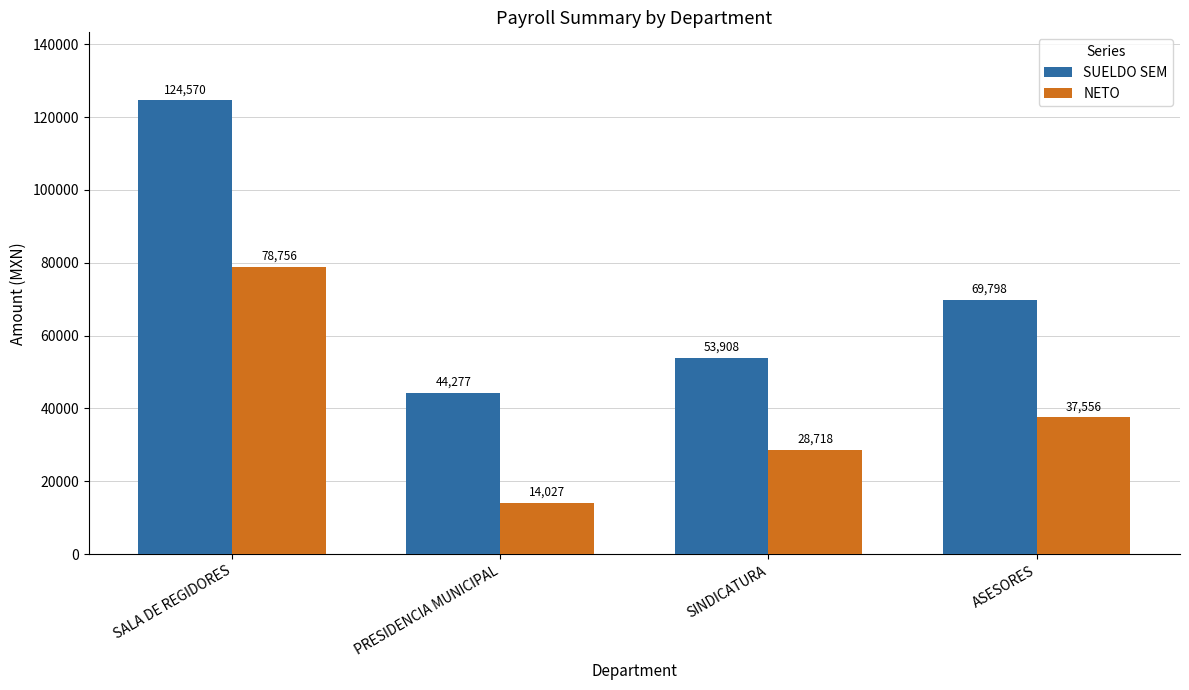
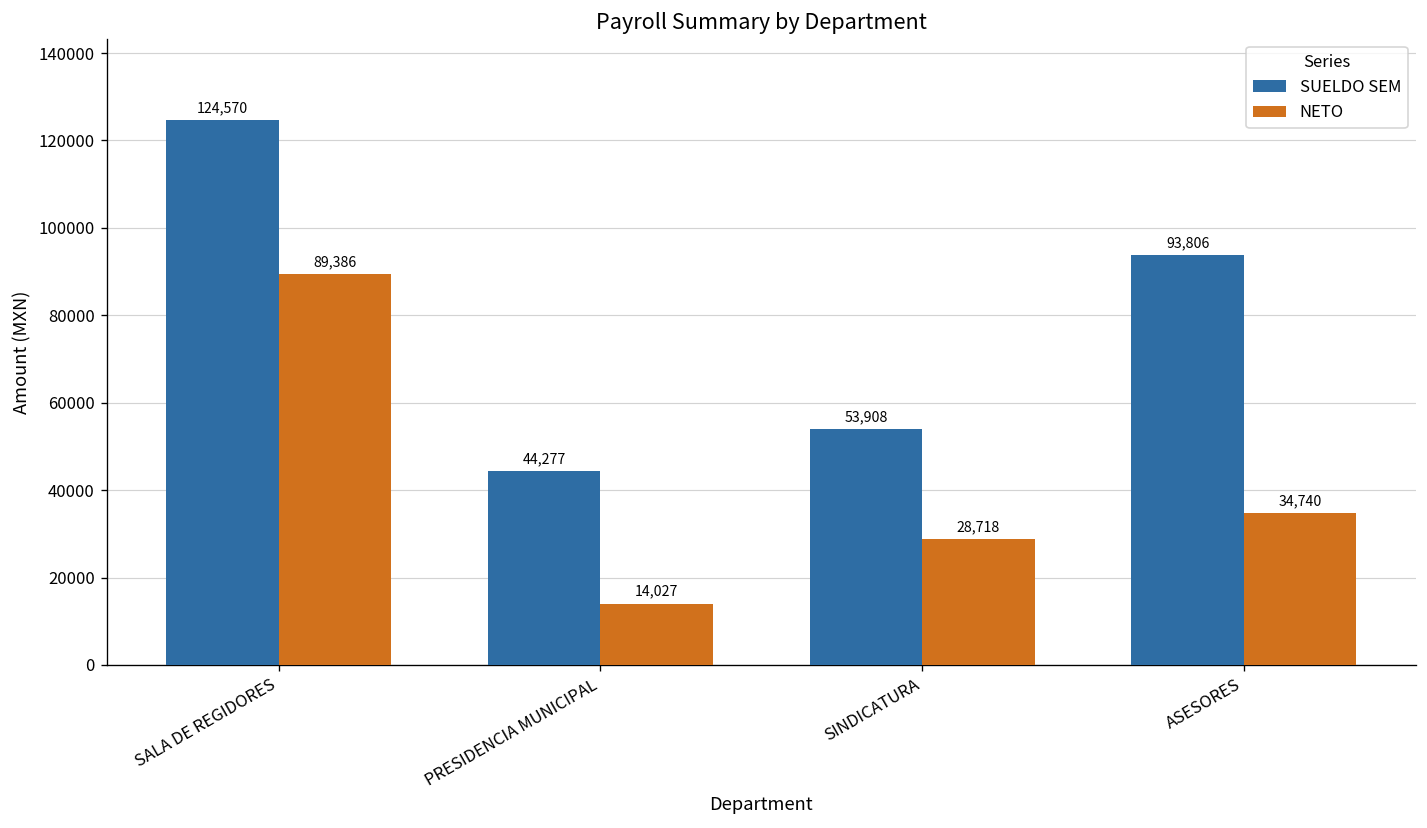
NETO, SALA DE REGIDORES: 78,756 -> 89,386
SUELDO SEM, ASESORES: 69,798 -> 93,806
NETO, ASESORES: 37,556 -> 34,740
